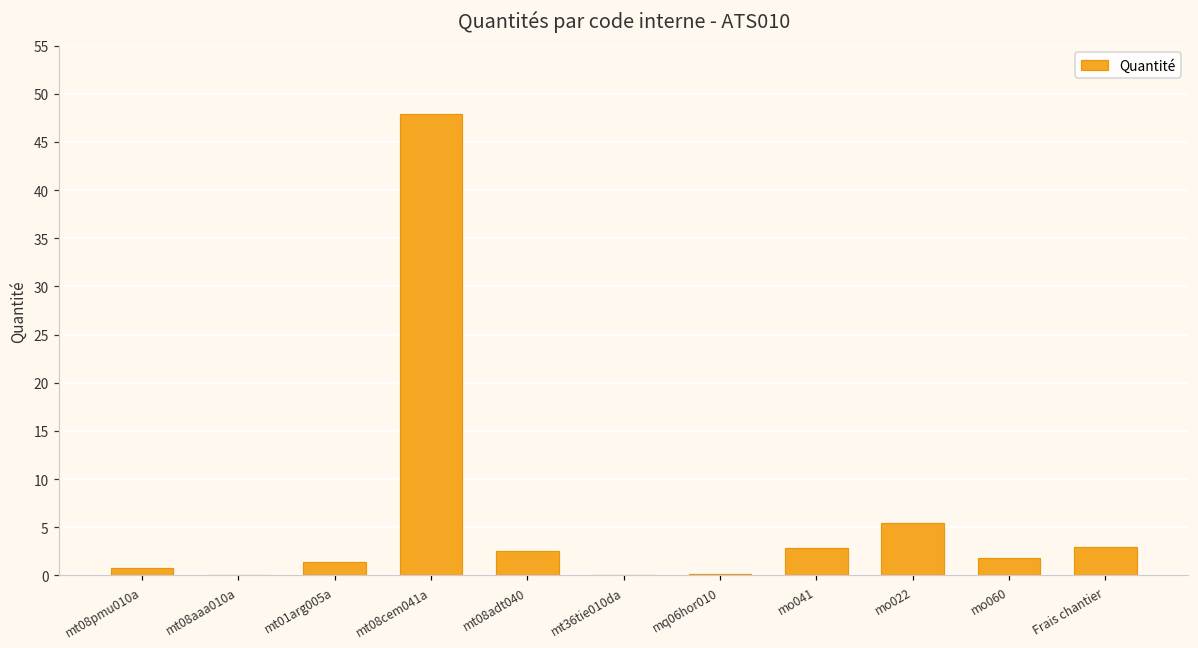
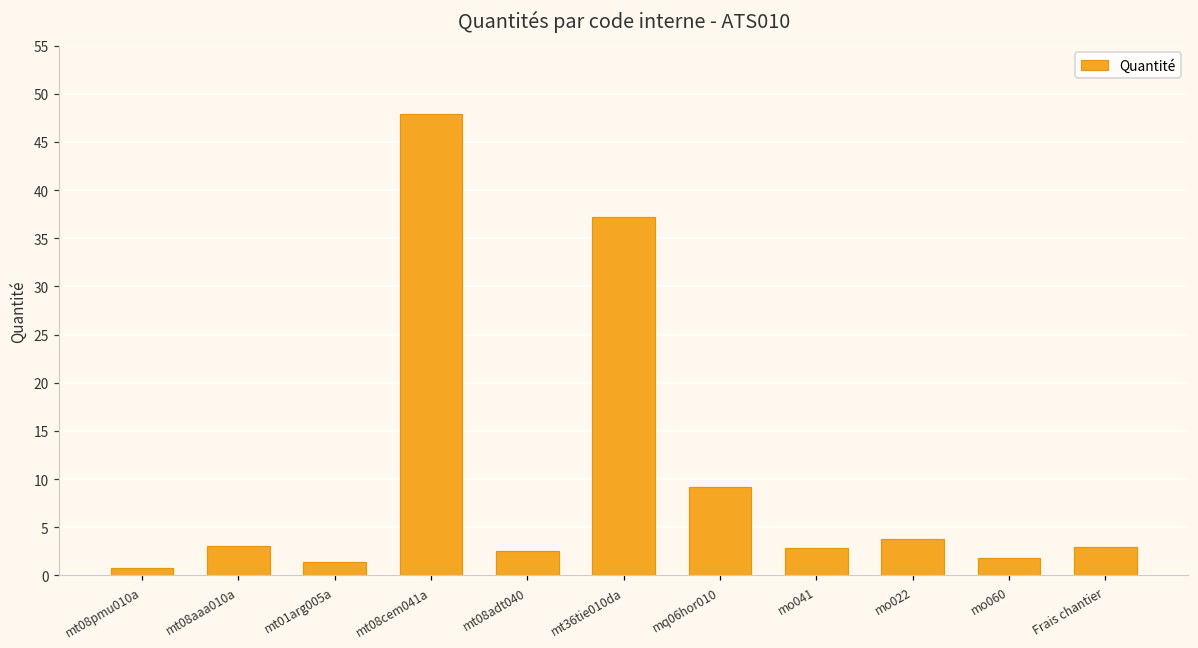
mt08aaa010a: 0 -> 3
mt36tie010da: 0 -> 37
mq06hor010: 0 -> 9
mo022: 5 -> 4
